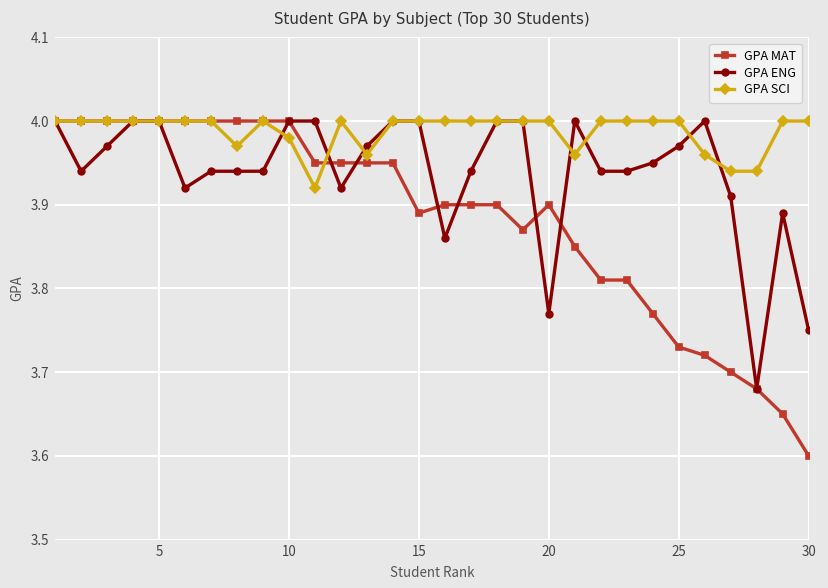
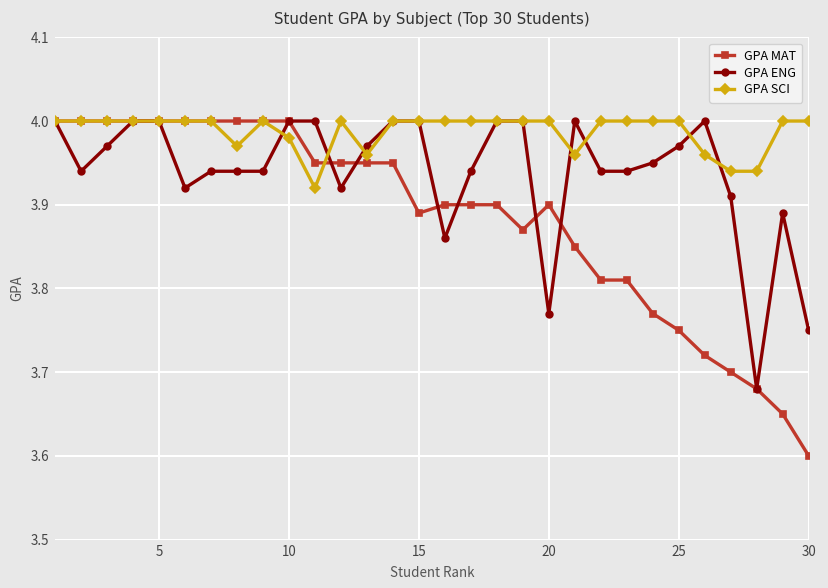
GPA MAT, 25: 3.73 -> 3.75
